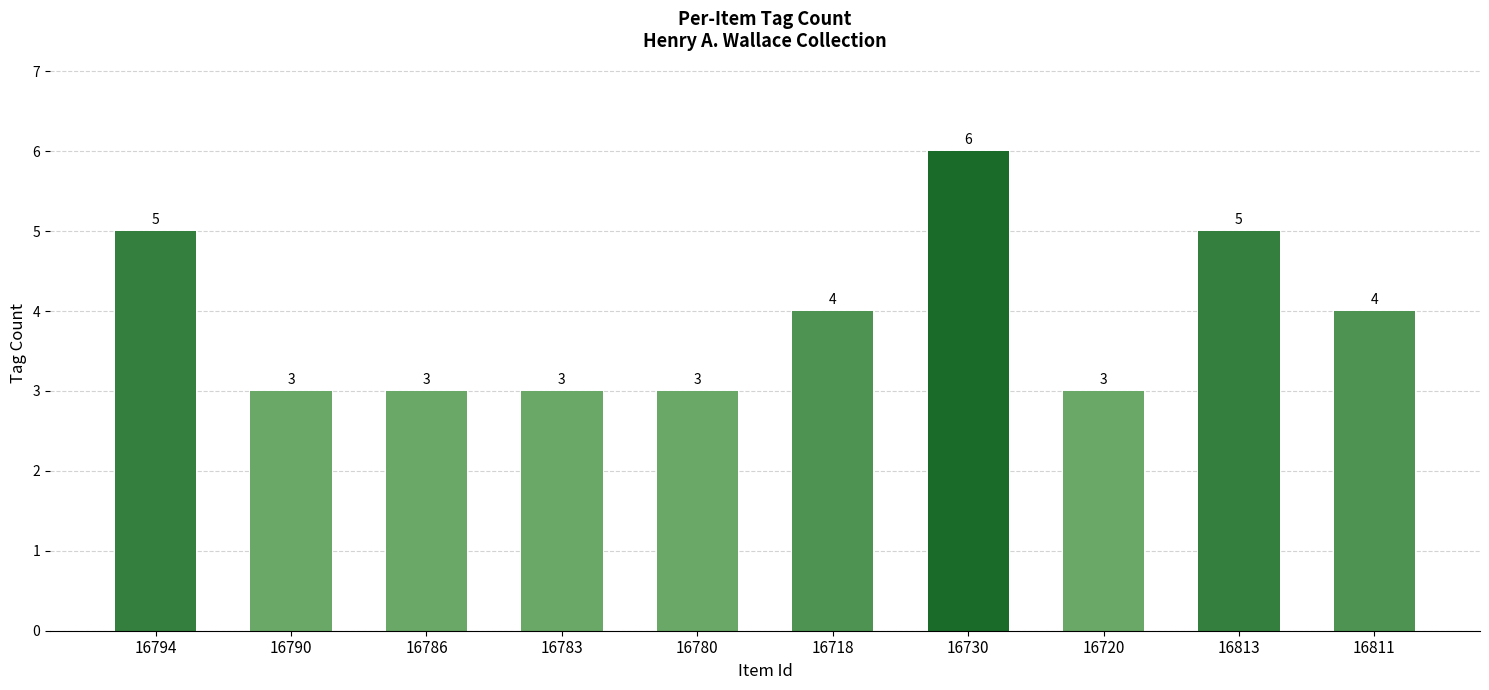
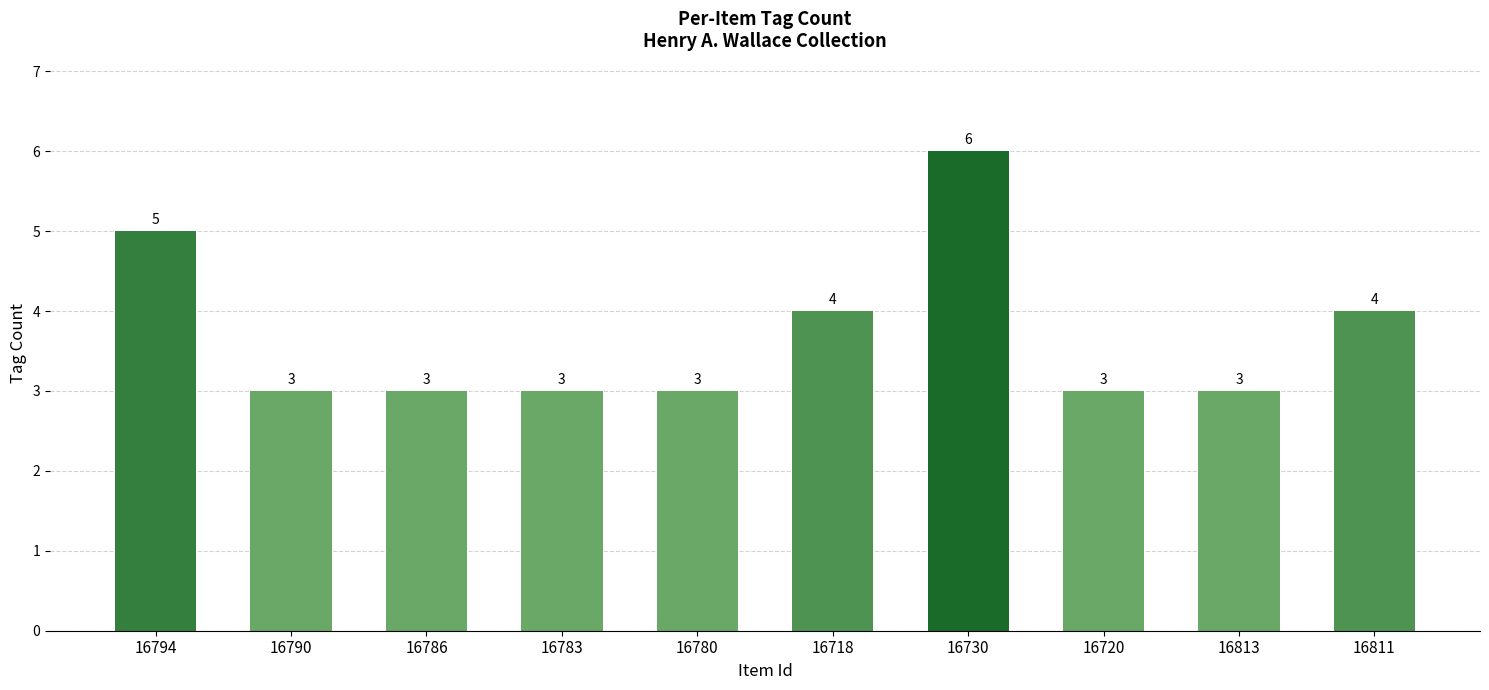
16813: 5 -> 3
